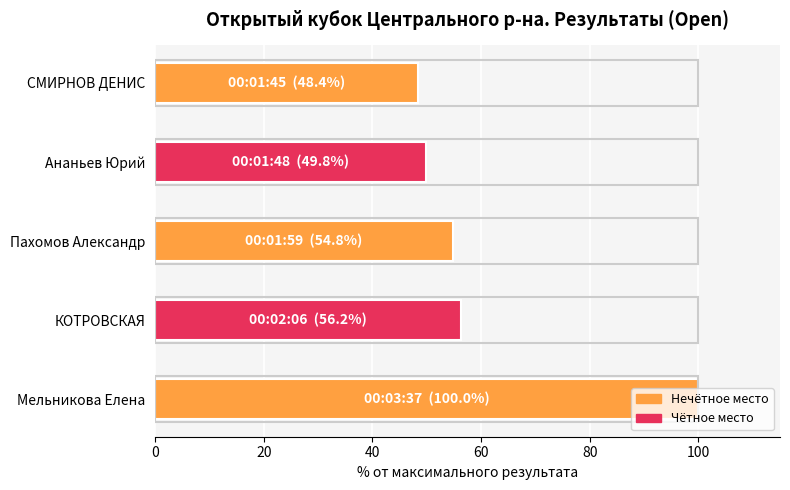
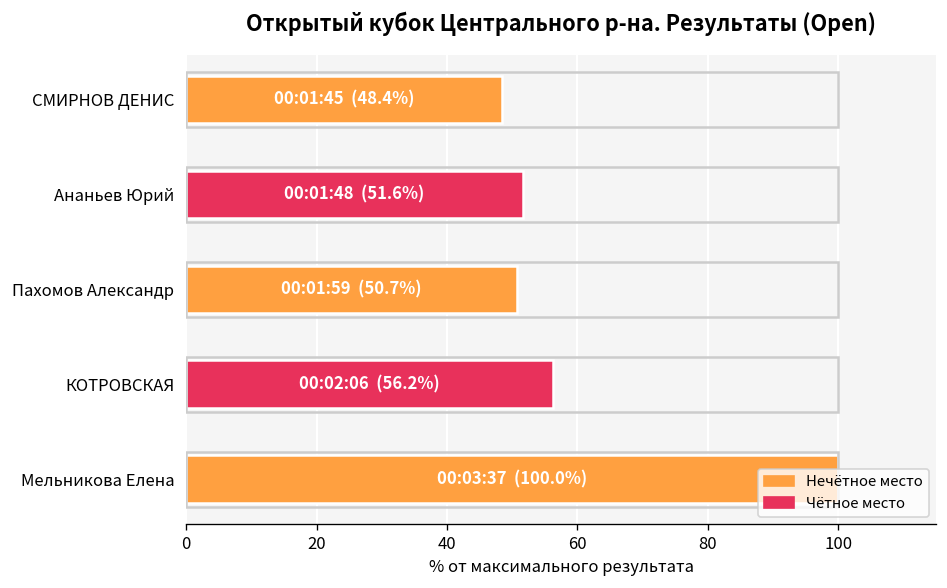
Ананьев Юрий: (49.8%) -> (51.6%)
Пахомов Александр: (54.8%) -> (50.7%)
